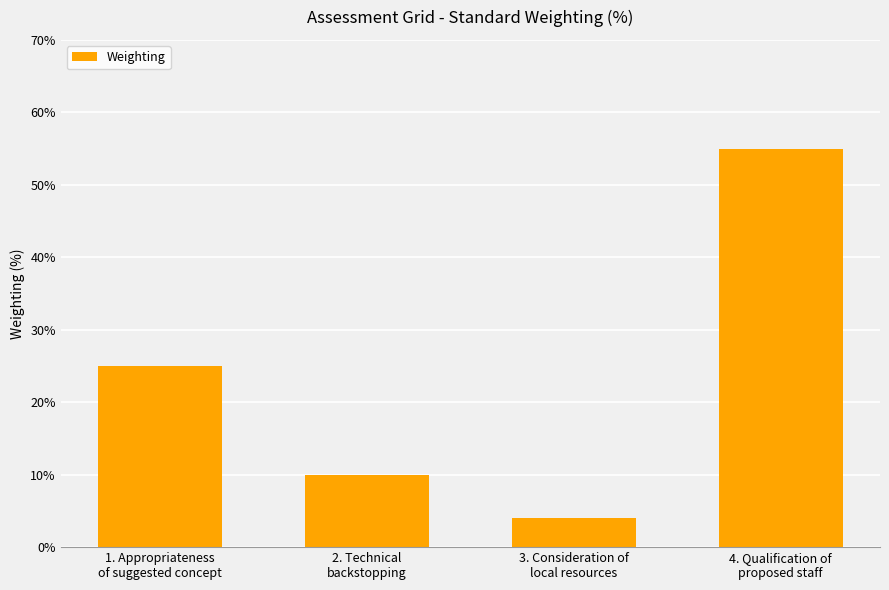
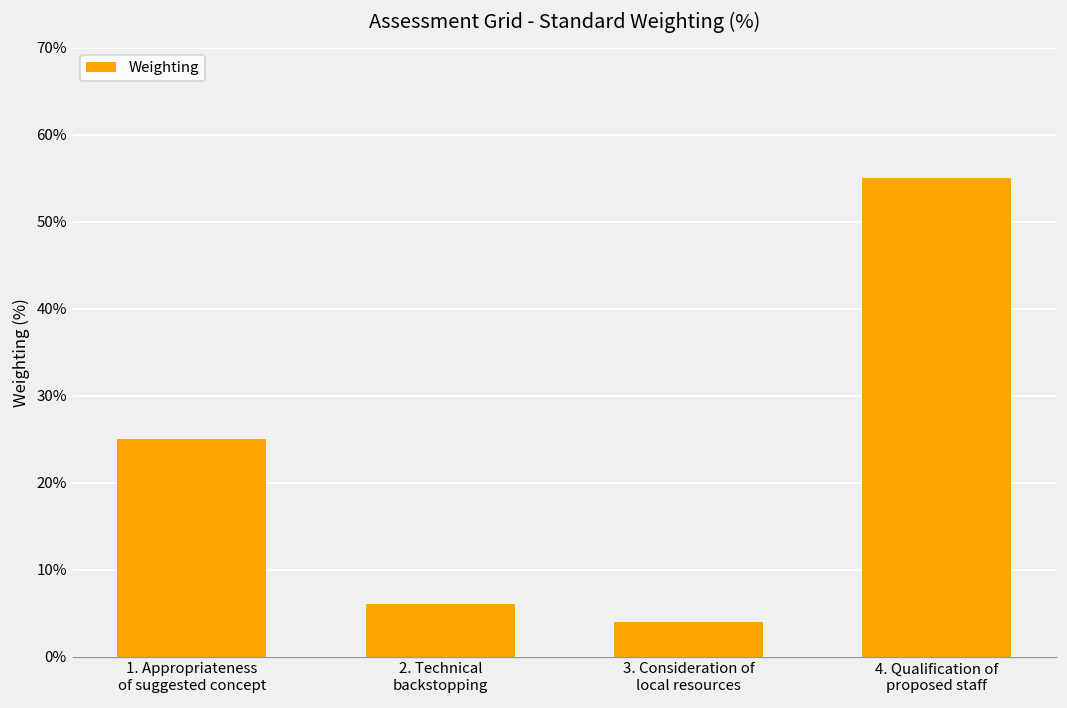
2. Technical backstopping: 10% -> 6%
